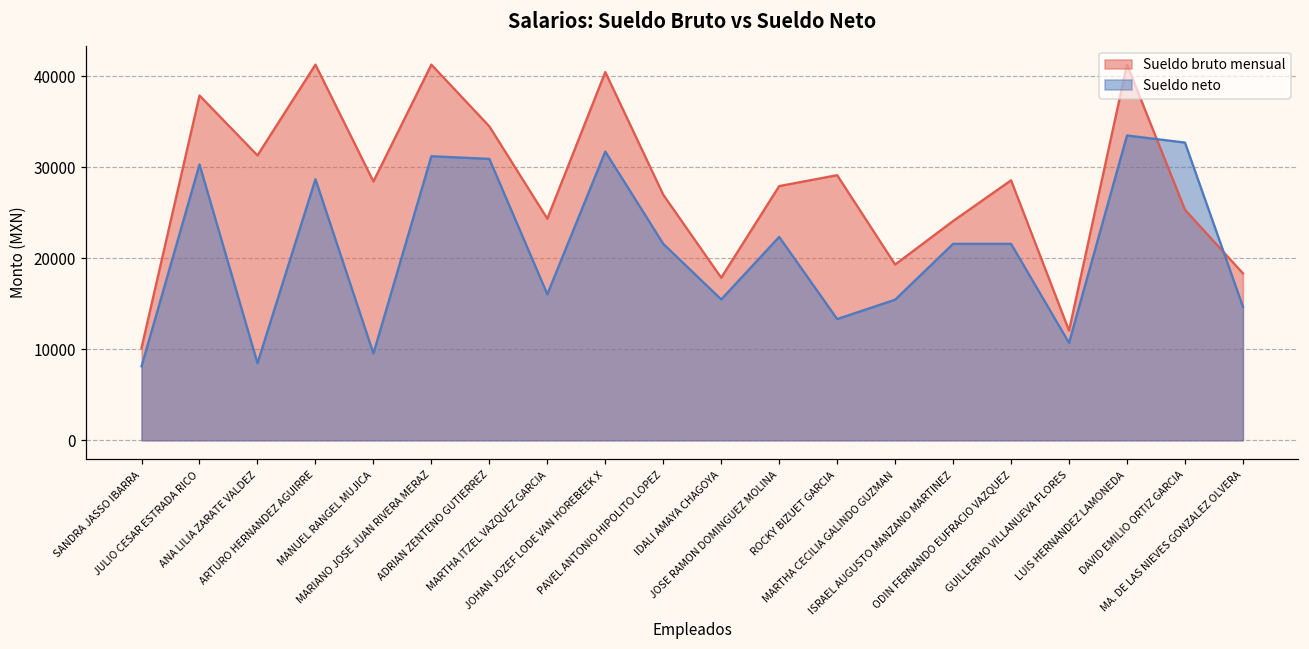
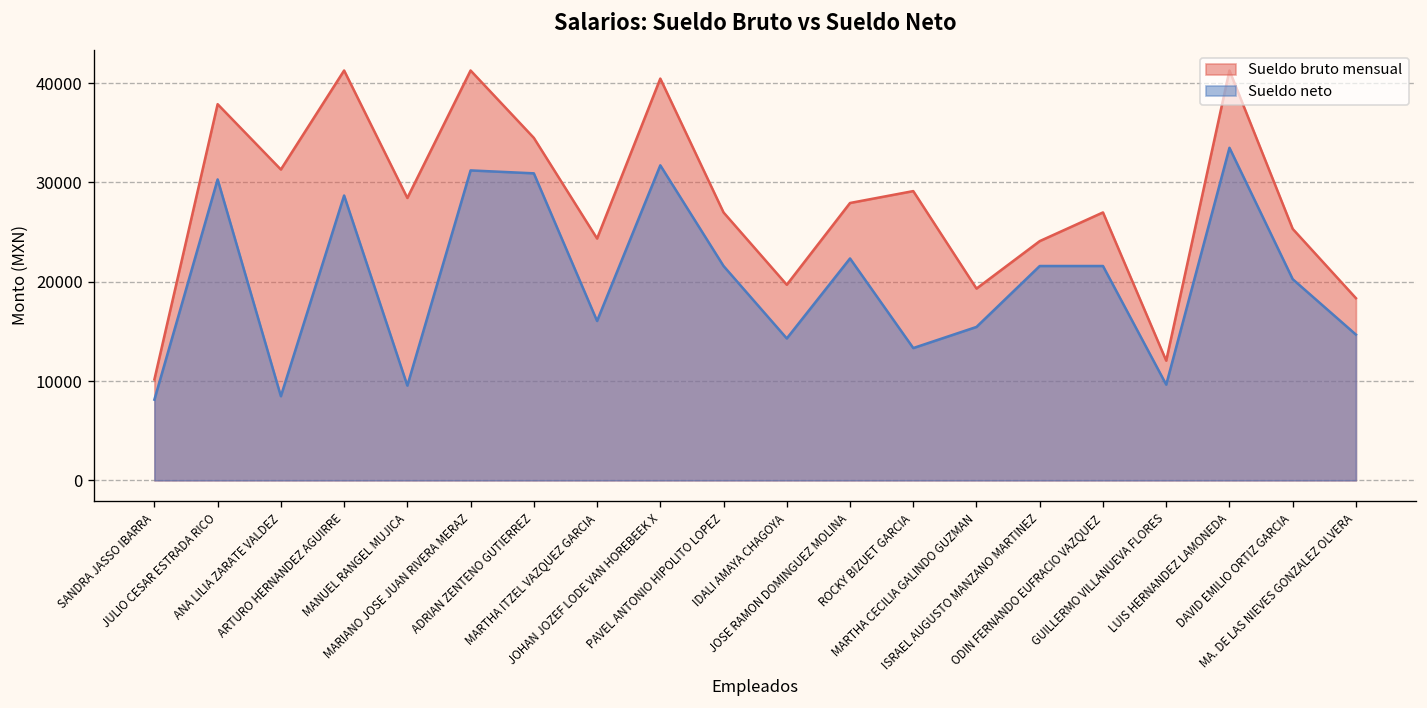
Sueldo bruto mensual, IDALI AMAYA CHAGOYA: 18000 -> 20000
Sueldo neto, IDALI AMAYA CHAGOYA: 15000 -> 14000
Sueldo bruto mensual, ODIN FERNANDO EUFRACIO VAZQUEZ: 29000 -> 27000
Sueldo neto, GUILLERMO VILLANUEVA FLORES: 11000 -> 10000
Sueldo neto, DAVID EMILIO ORTIZ GARCIA: 33000 -> 20000
